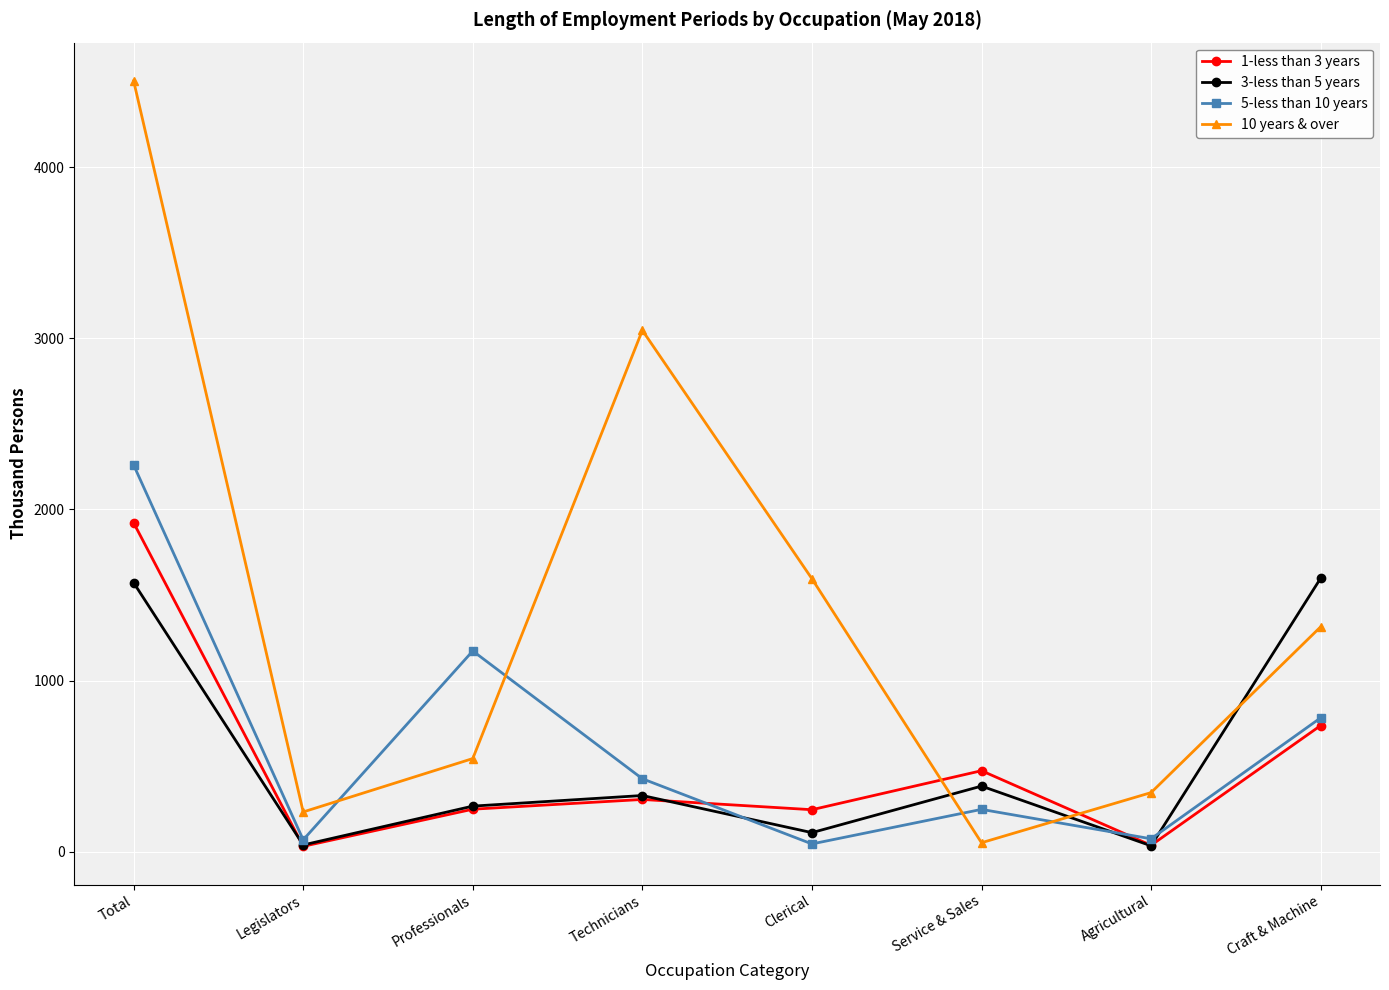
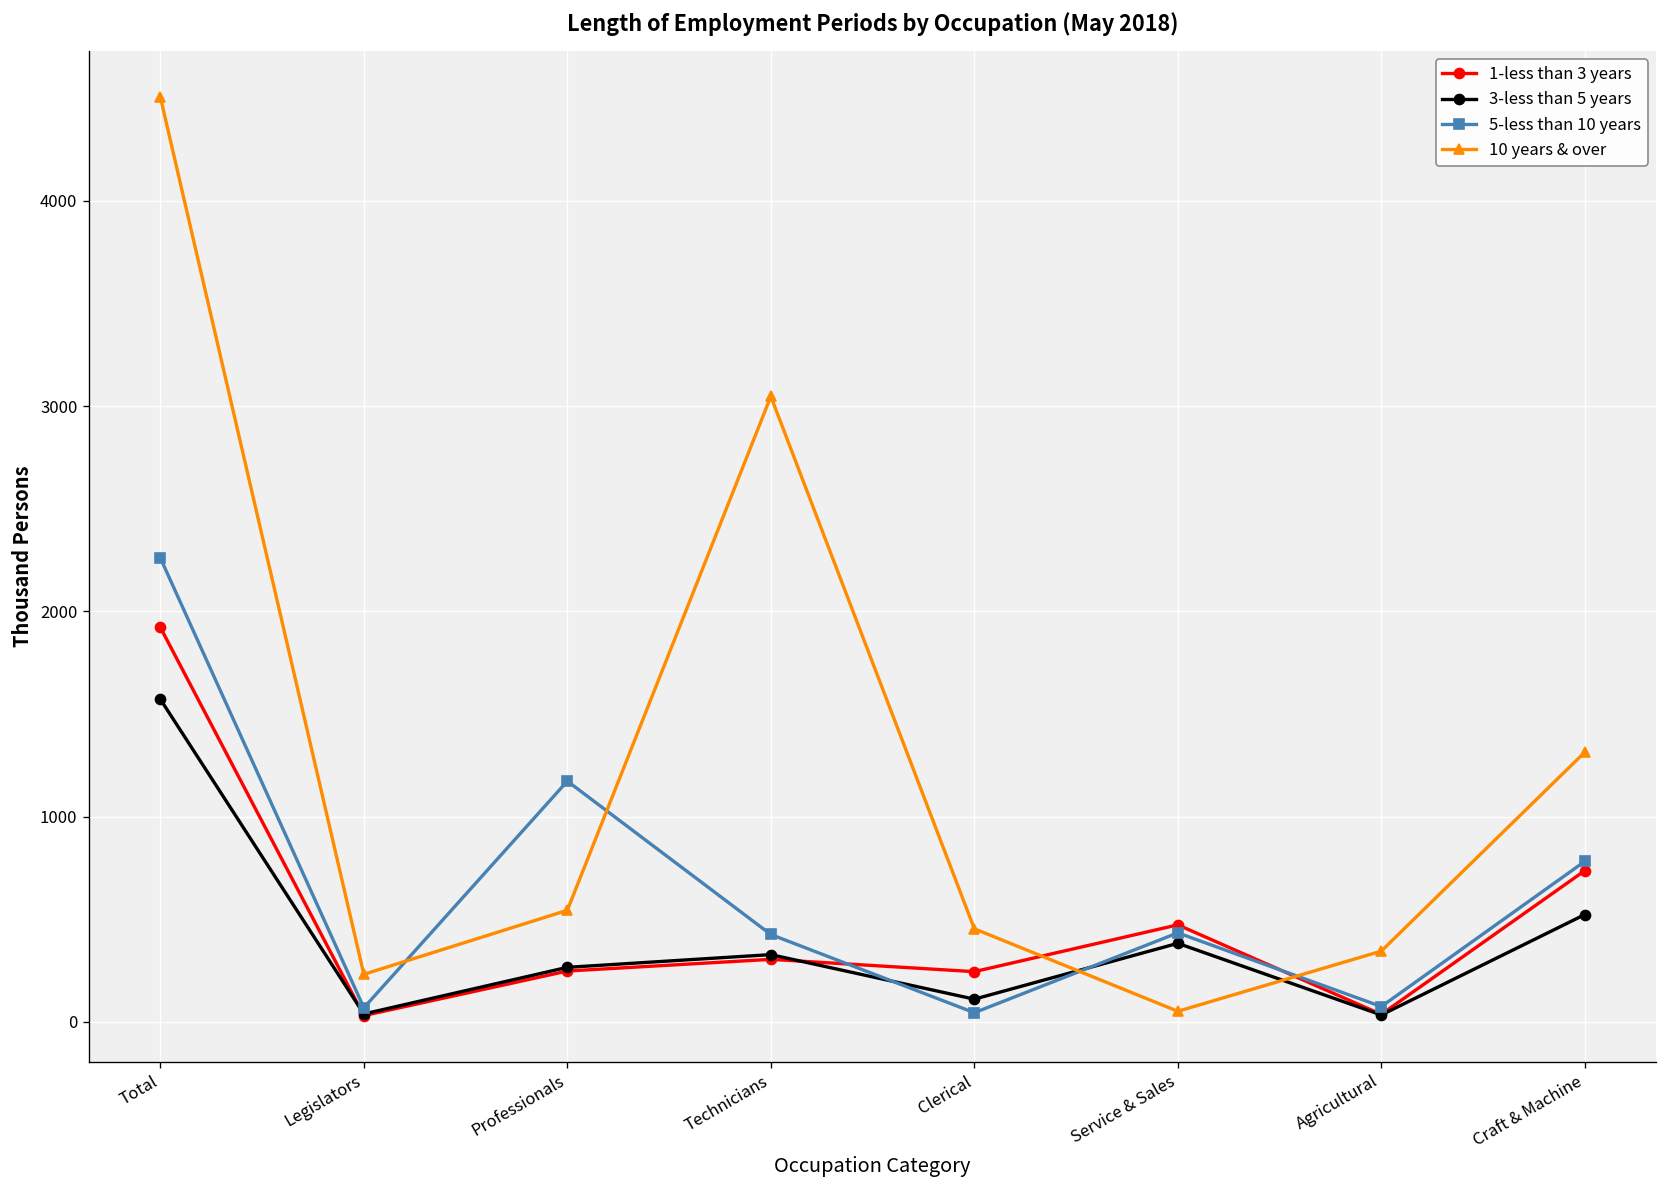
10 years & over, Clerical: 1600 -> 450
5-less than 10 years, Service & Sales: 250 -> 430
3-less than 5 years, Craft & Machine: 1600 -> 520
